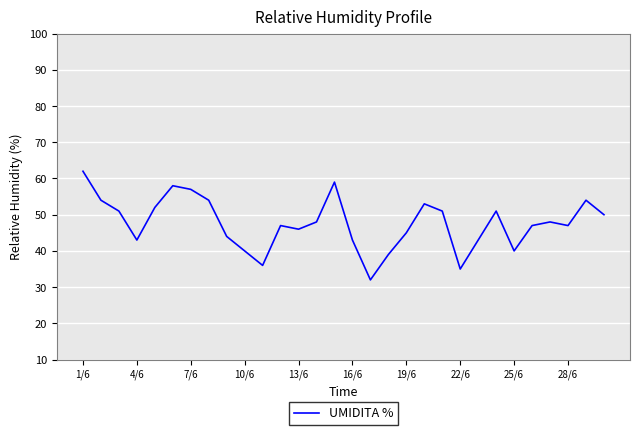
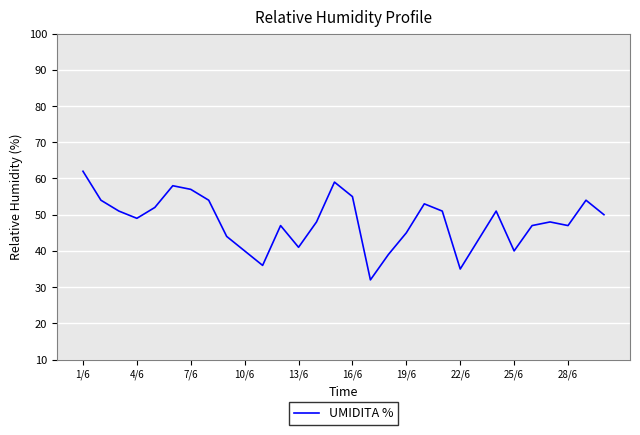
4/6: 43 -> 49
13/6: 46 -> 41
16/6: 43 -> 55
